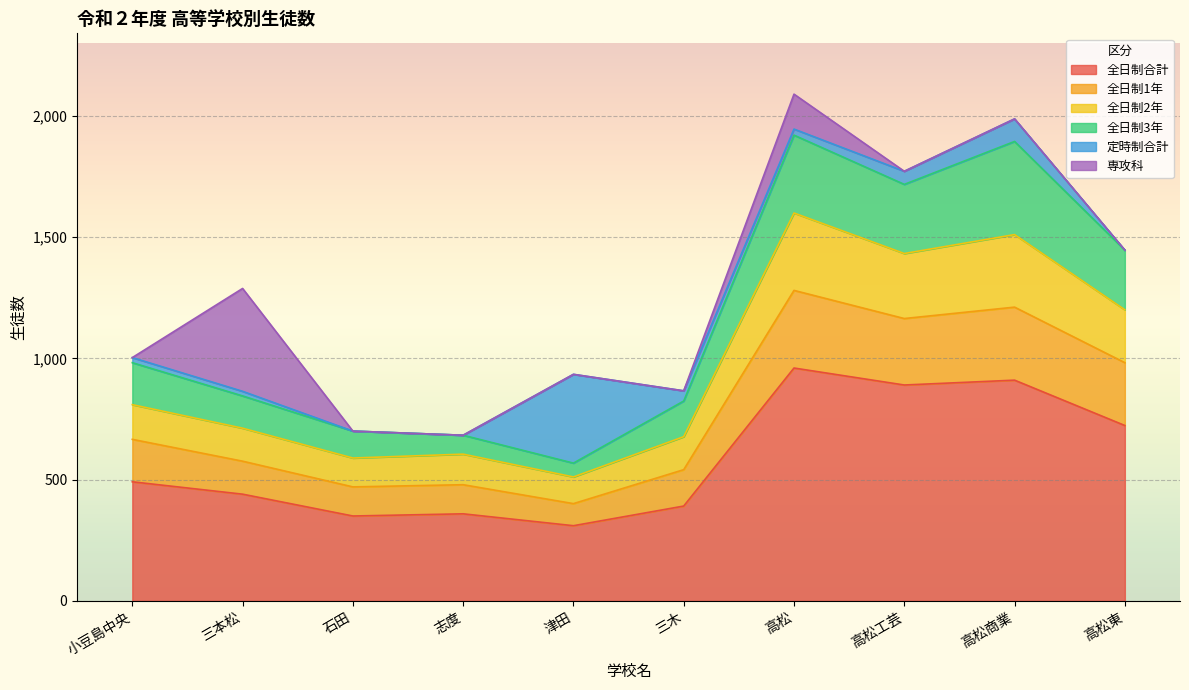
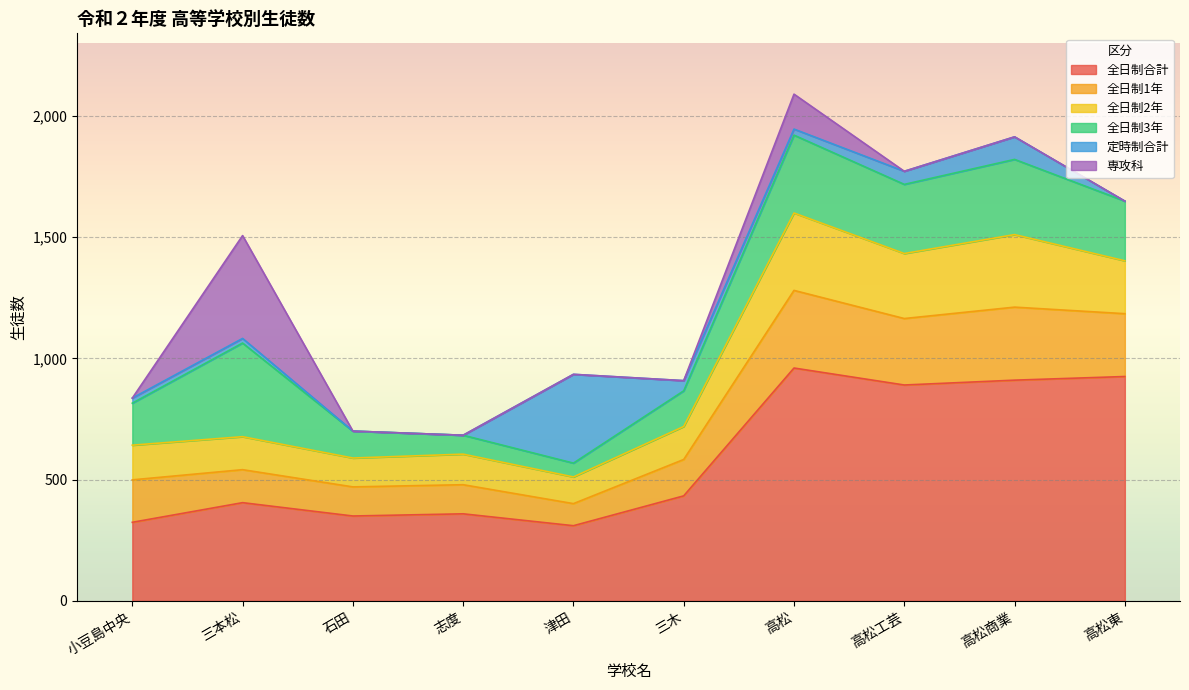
全日制合計, 小豆島中央: 490 -> 320
全日制合計, 三本松: 440 -> 410
全日制3年, 三本松: 130 -> 390
全日制合計, 三木: 390 -> 430
全日制3年, 高松商業: 380 -> 310
全日制合計, 高松東: 720 -> 930
